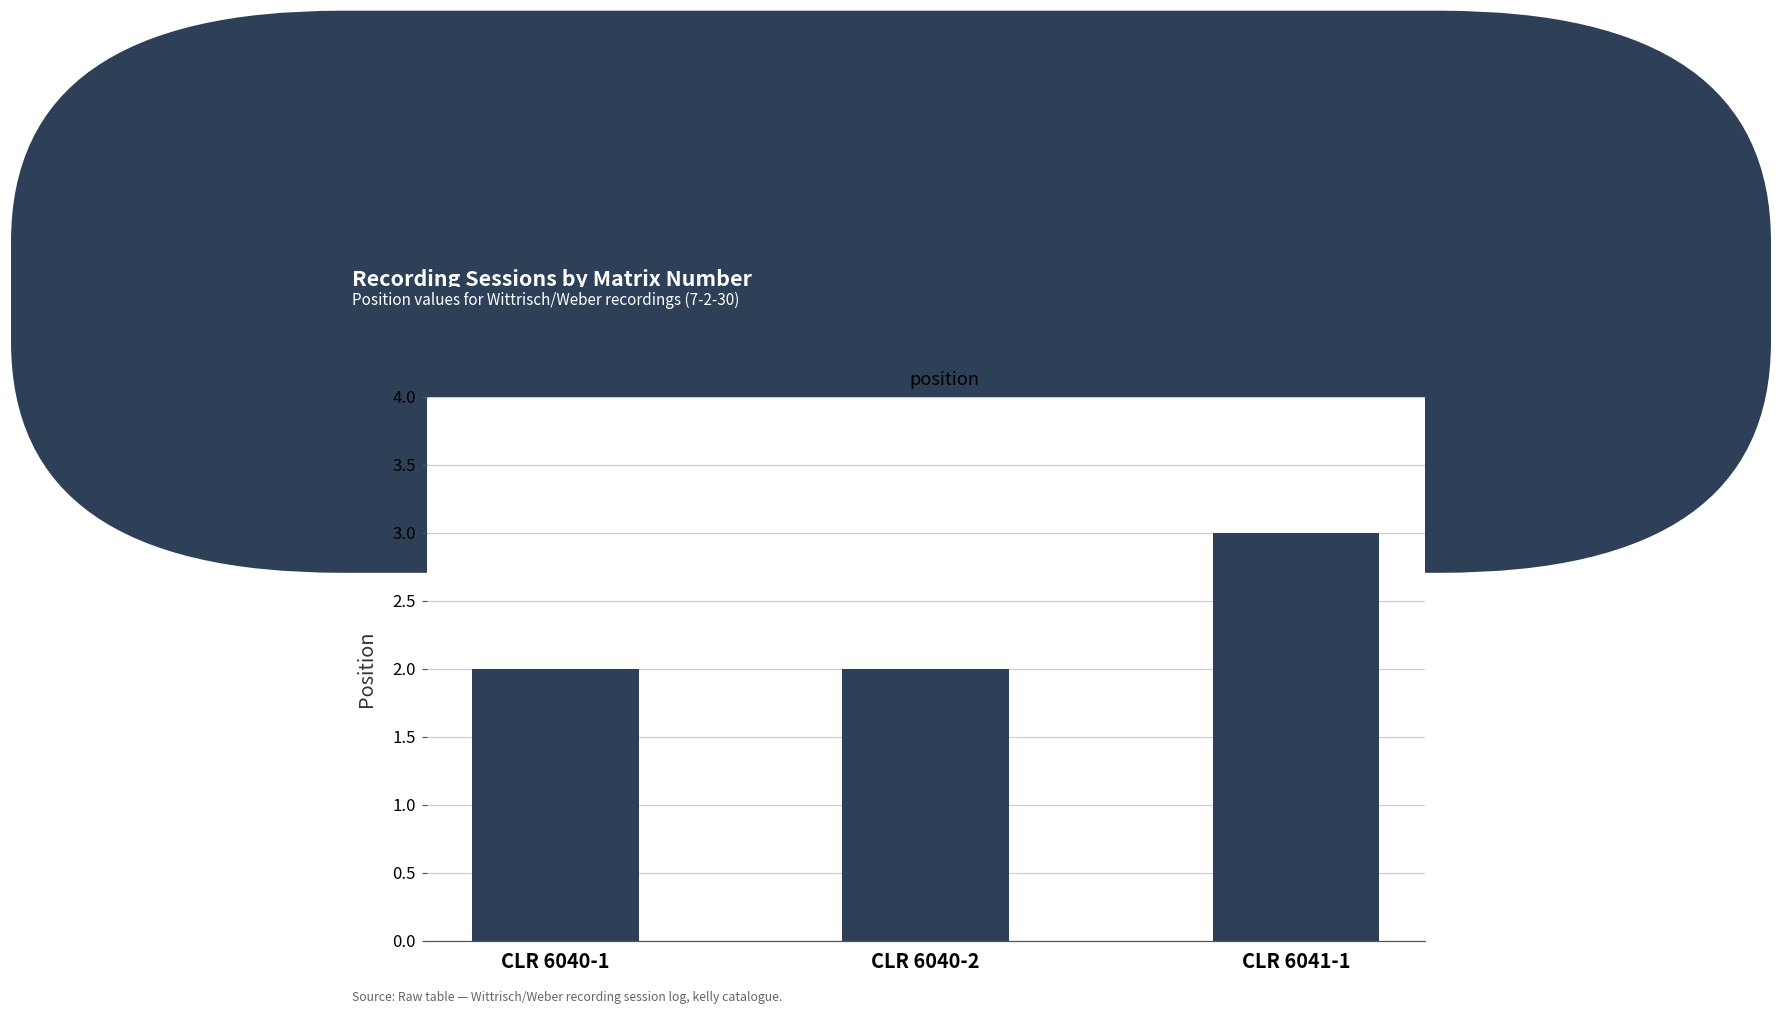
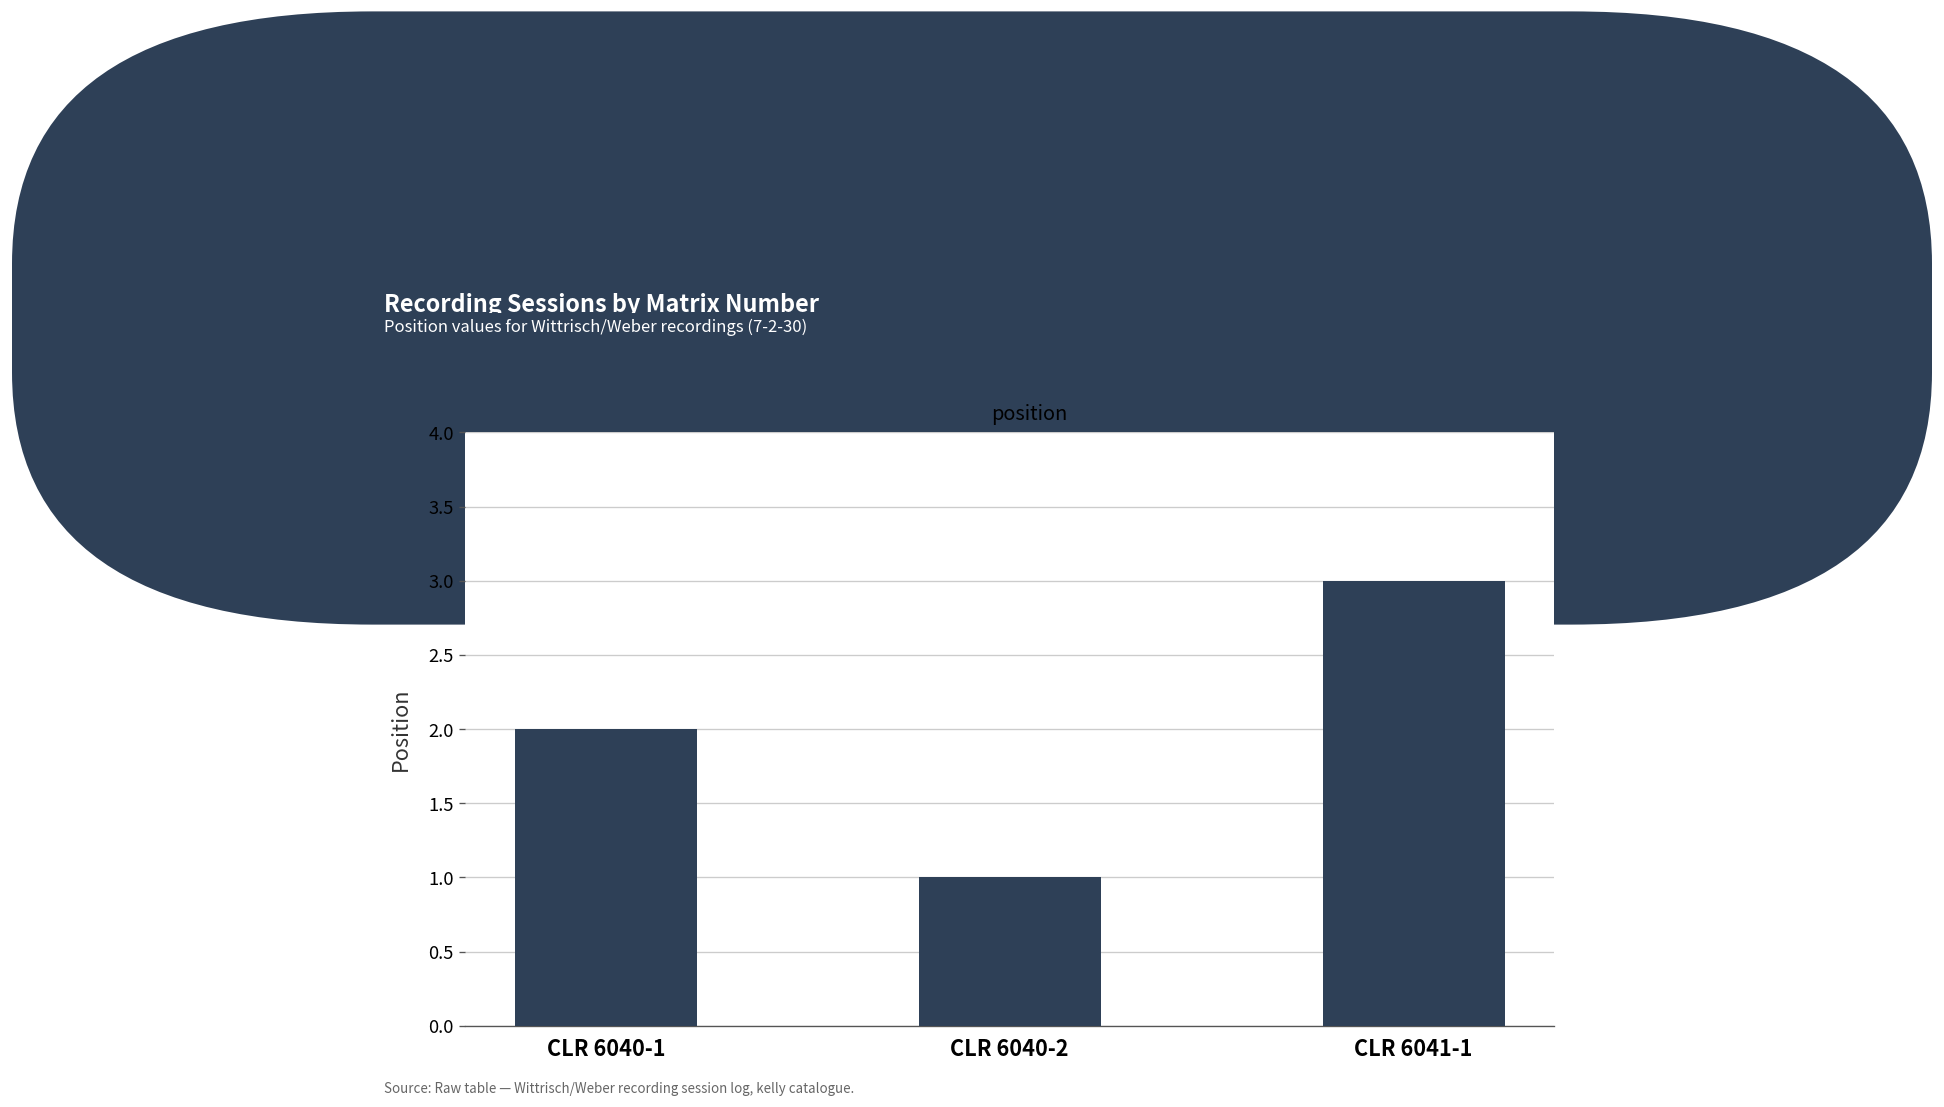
CLR 6040-2: 2 -> 1
